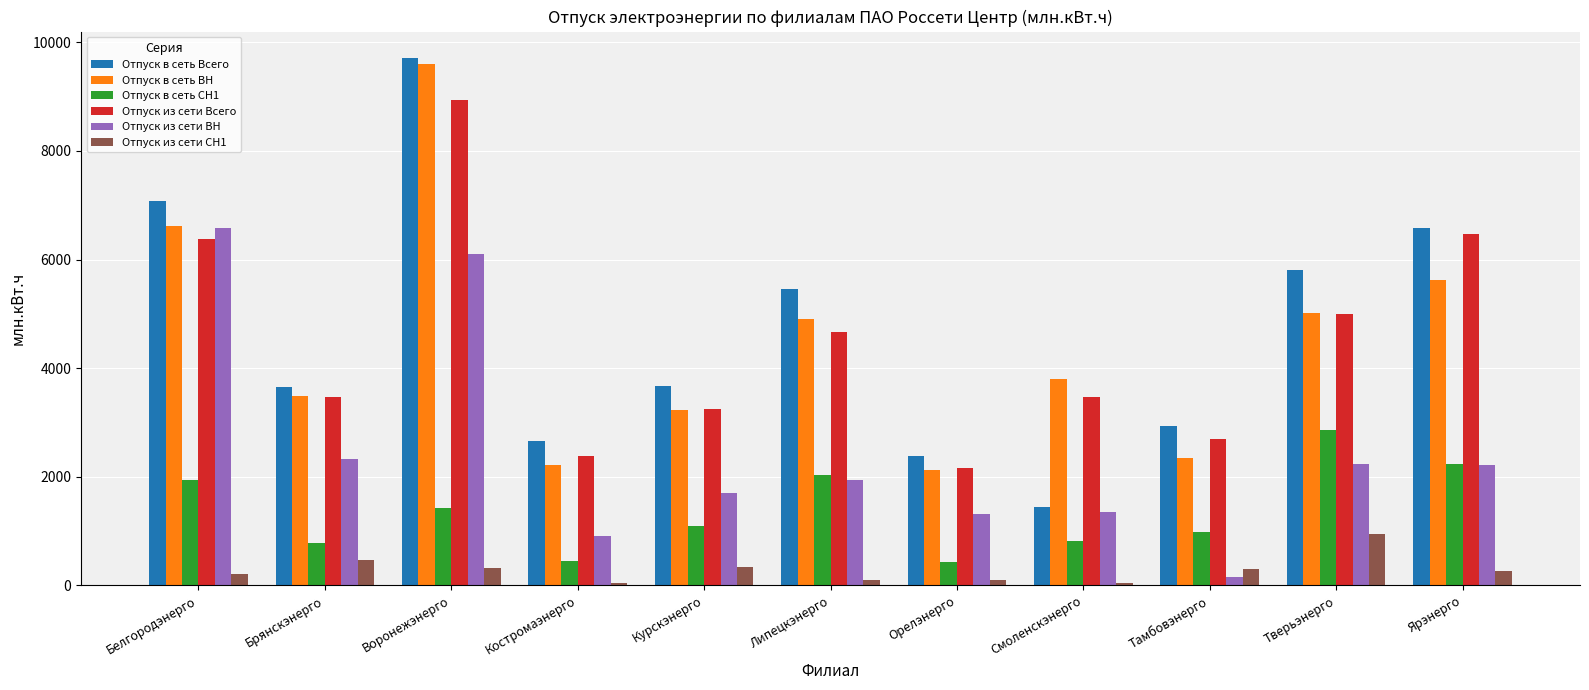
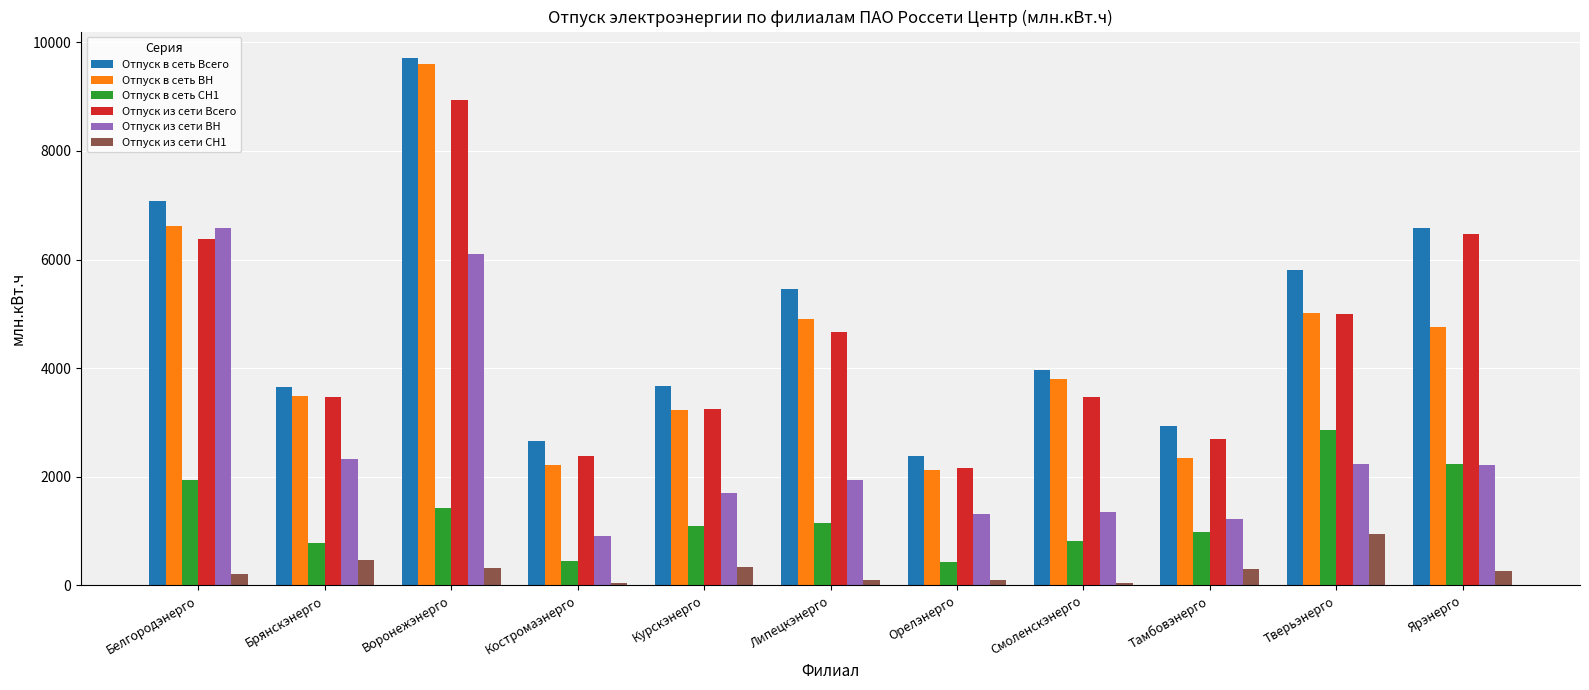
Отпуск в сеть СН1, Липецкэнерго: 2000 -> 1100
Отпуск в сеть Всего, Смоленскэнерго: 1400 -> 4000
Отпуск из сети ВН, Тамбовэнерго: 200 -> 1200
Отпуск в сеть ВН, Ярэнерго: 5600 -> 4800
